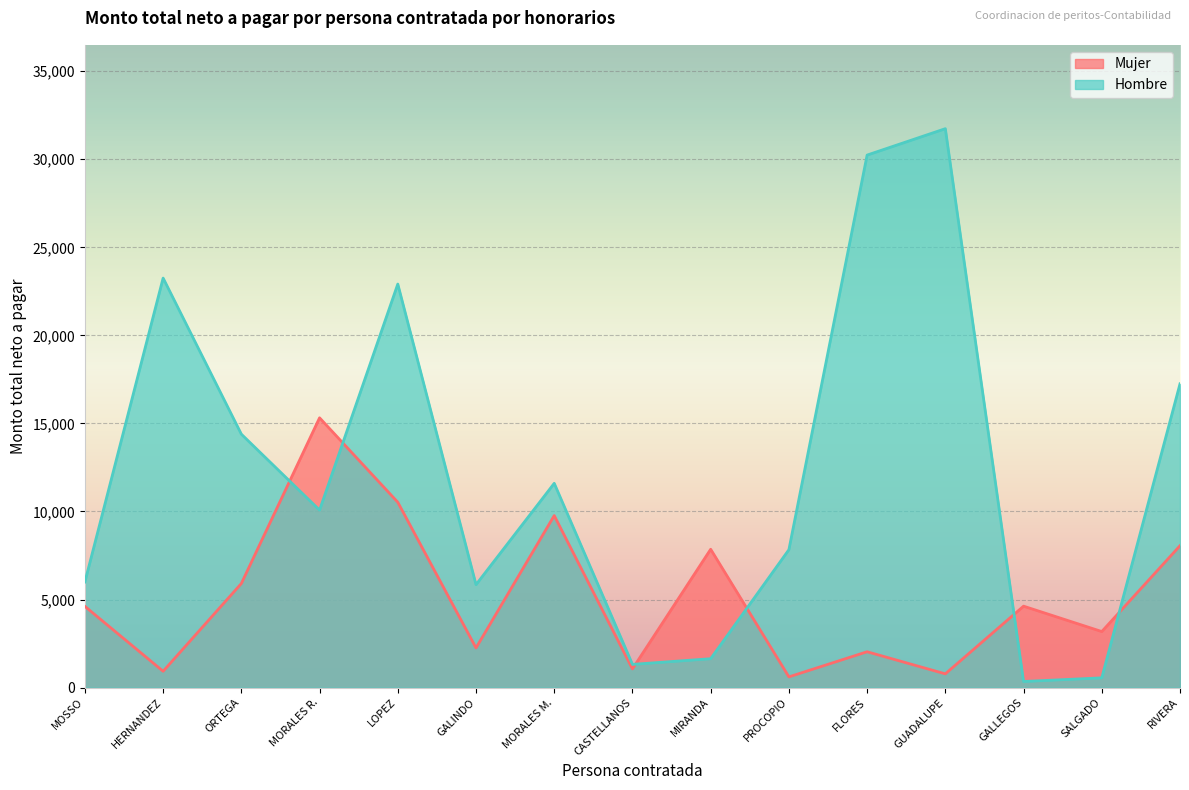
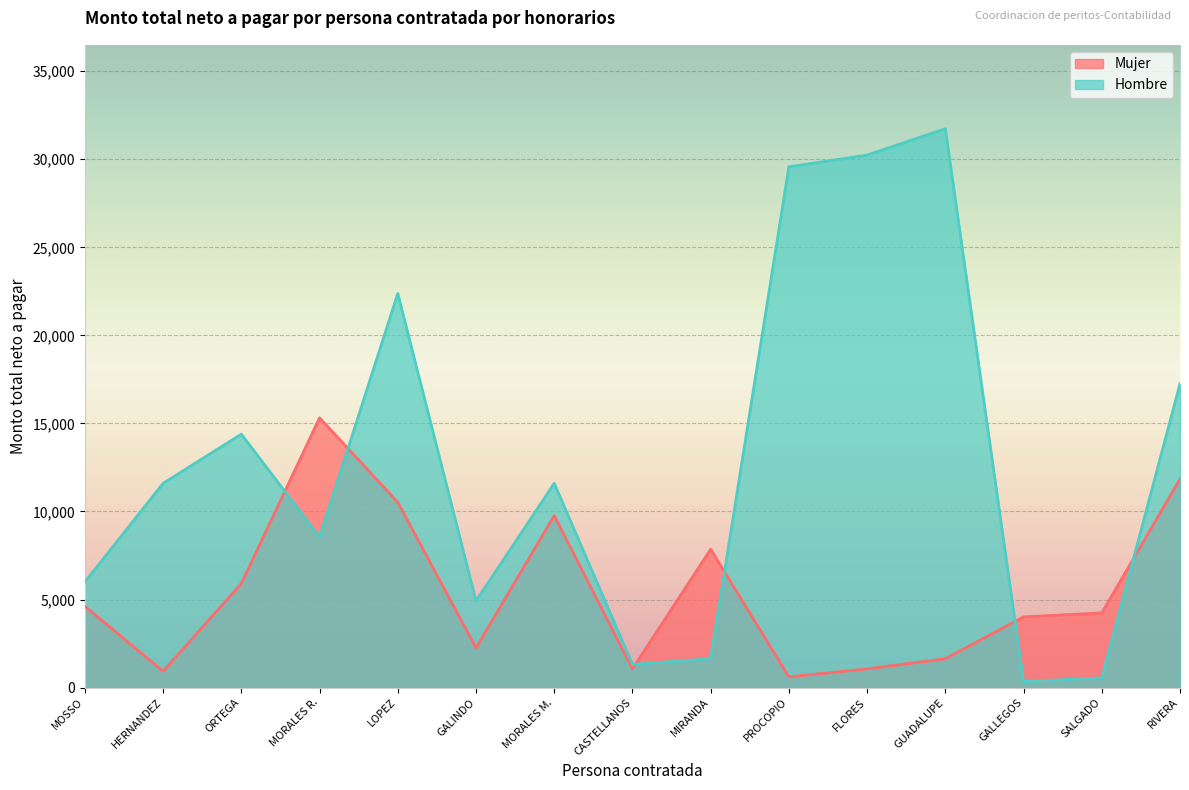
Hombre, HERNANDEZ: 23,300 -> 11,600
Hombre, MORALES R.: 10,100 -> 8,500
Hombre, LOPEZ: 22,900 -> 22,400
Hombre, GALINDO: 5,800 -> 4,900
Hombre, PROCOPIO: 7,800 -> 29,600
Mujer, FLORES: 2,000 -> 1,100
Mujer, GUADALUPE: 800 -> 1,600
Mujer, GALLEGOS: 4,600 -> 4,000
Mujer, SALGADO: 3,200 -> 4,200
Mujer, RIVERA: 8,100 -> 11,800
